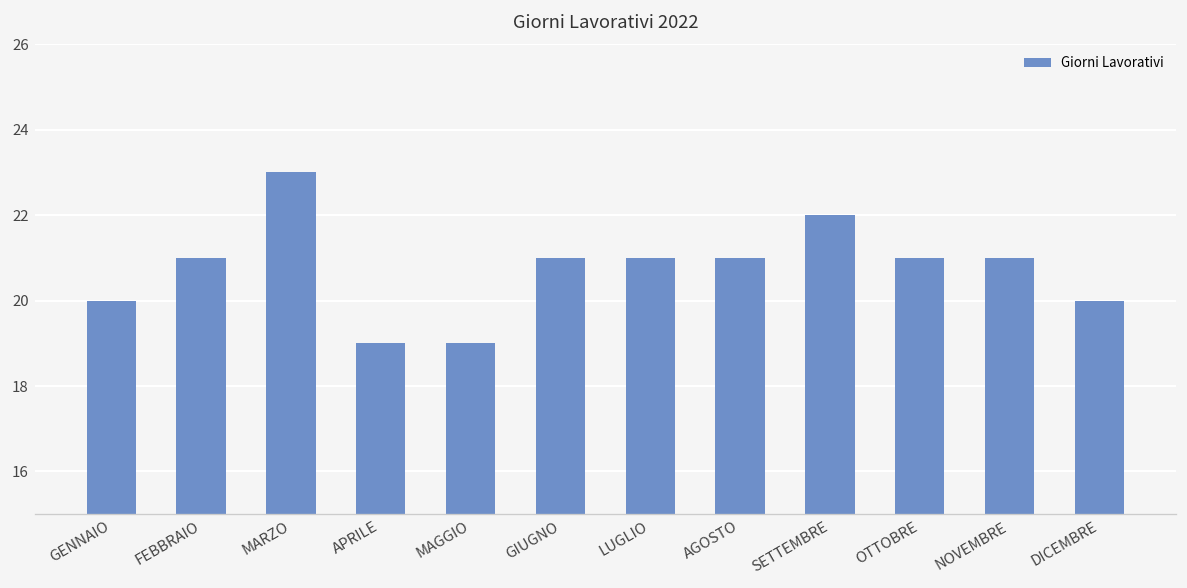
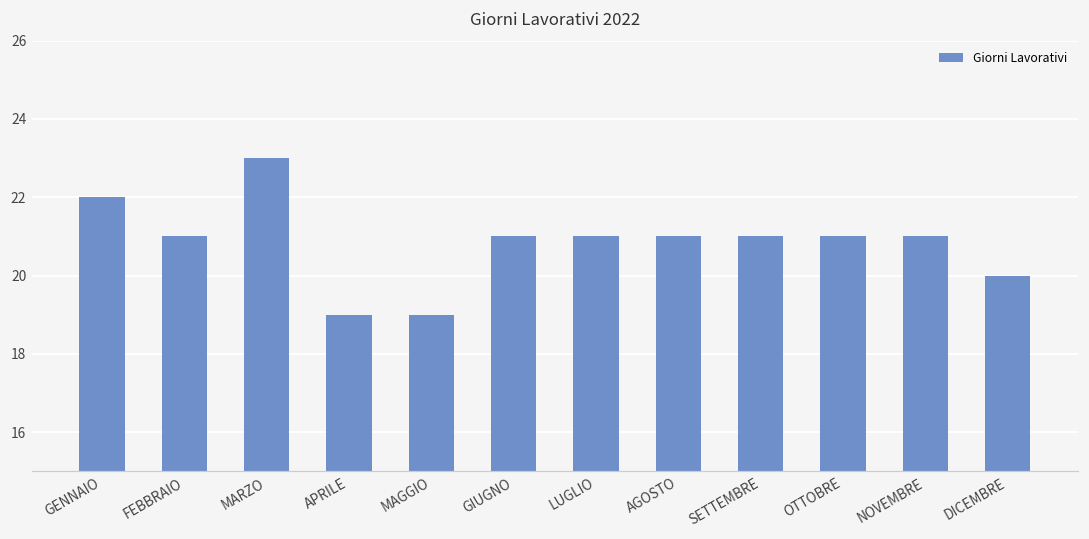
GENNAIO: 20 -> 22
SETTEMBRE: 22 -> 21
